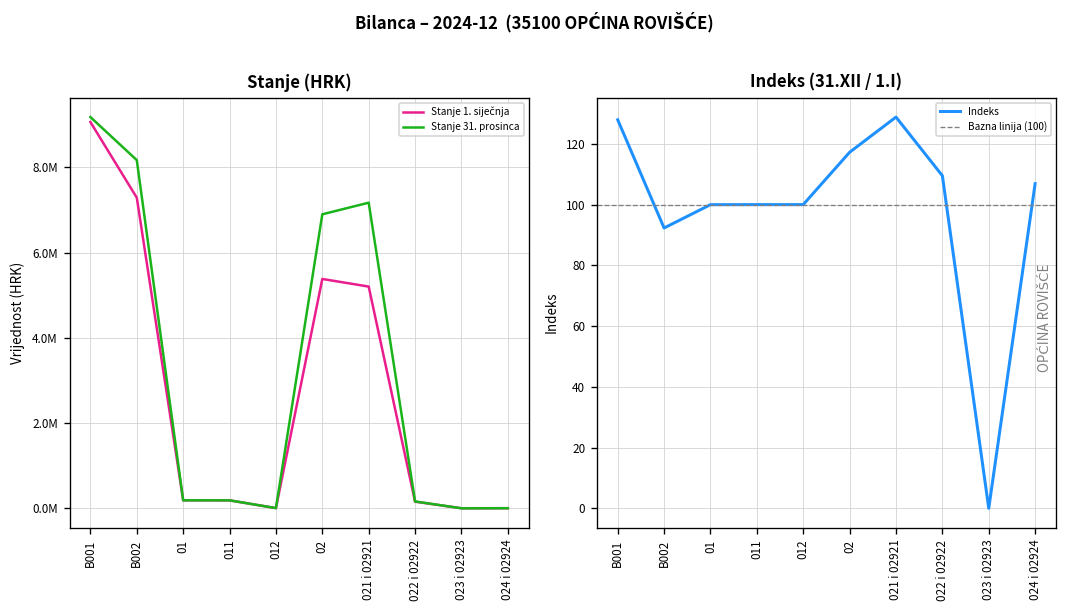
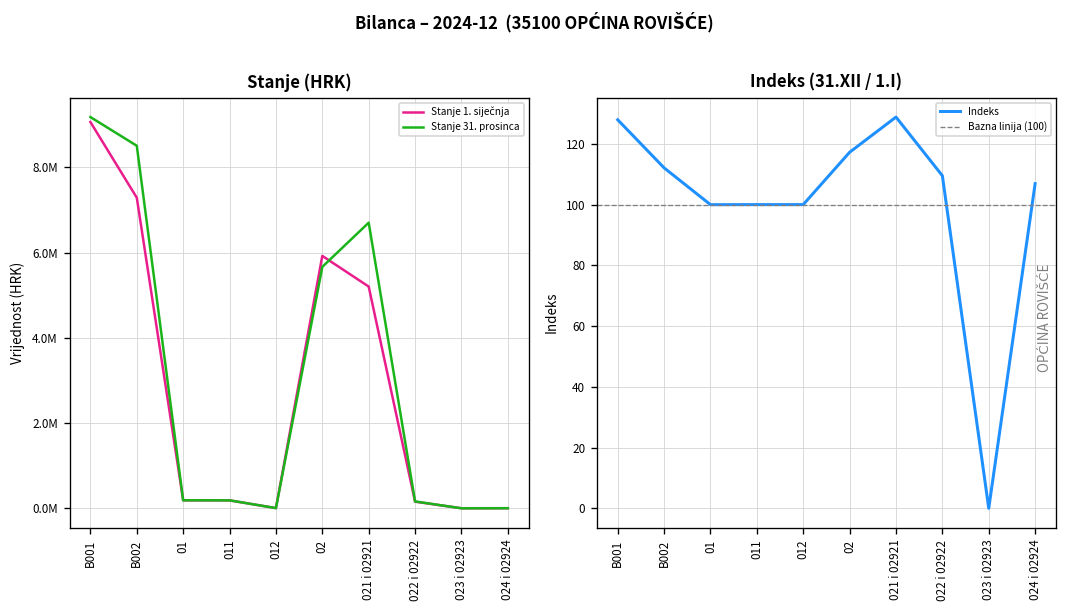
Stanje (HRK), Stanje 31. prosinca, B002: 8200000 -> 8500000
Stanje (HRK), Stanje 1. siječnja, 02: 5400000 -> 5900000
Stanje (HRK), Stanje 31. prosinca, 02: 6900000 -> 5700000
Stanje (HRK), Stanje 31. prosinca, 021 i 02921: 7200000 -> 6700000
Indeks (31.XII / 1.I), B002: 92 -> 112
